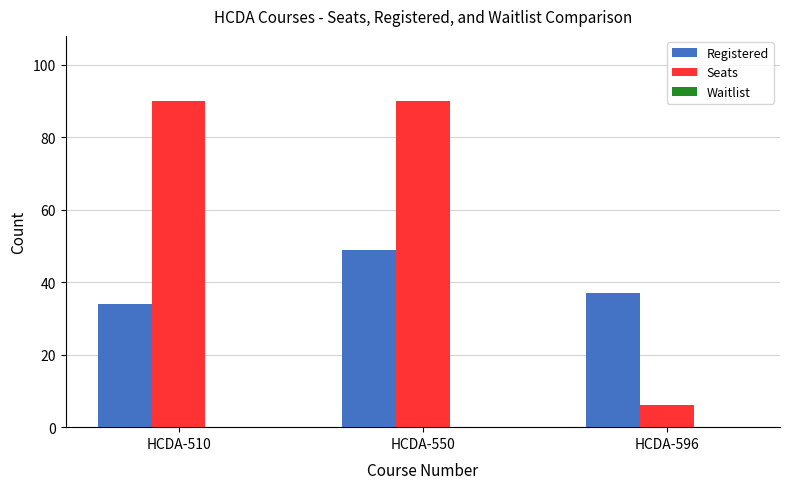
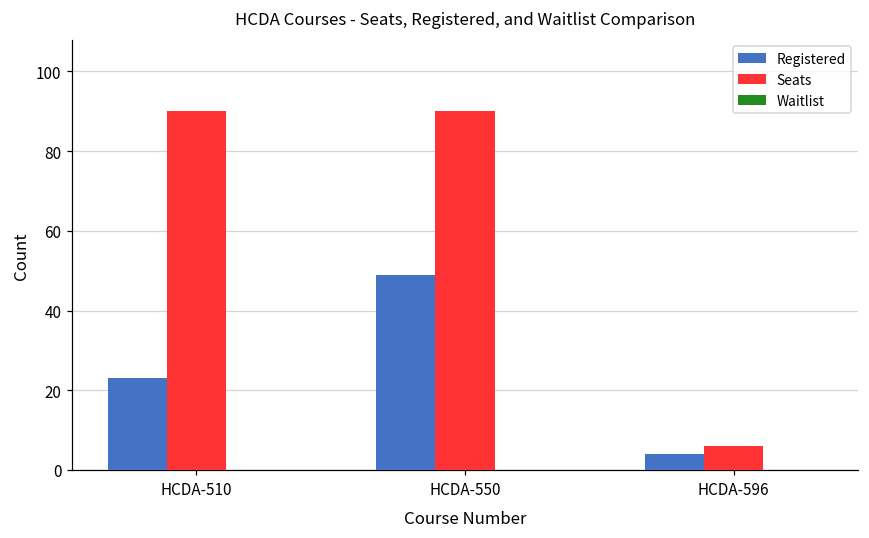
Registered, HCDA-510: 34 -> 23
Registered, HCDA-596: 37 -> 4
